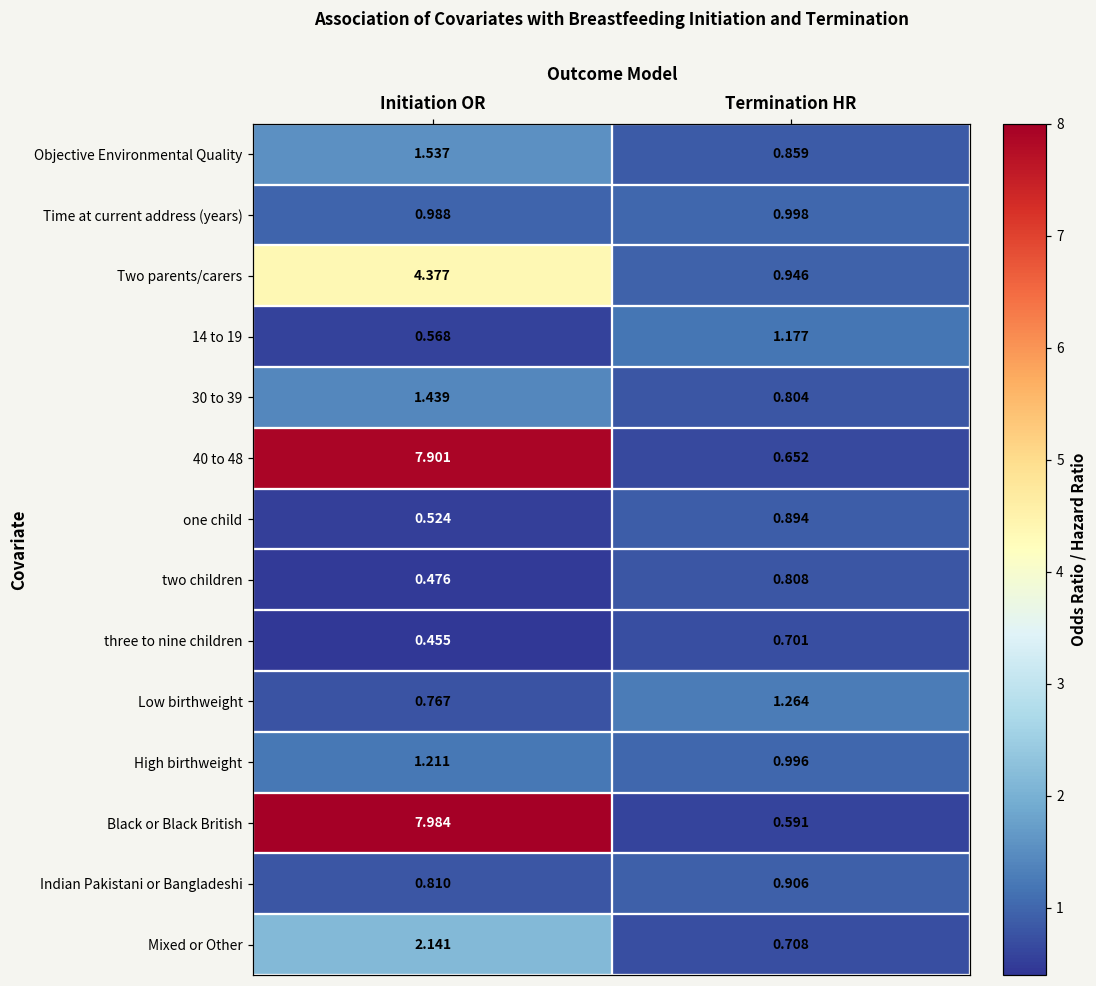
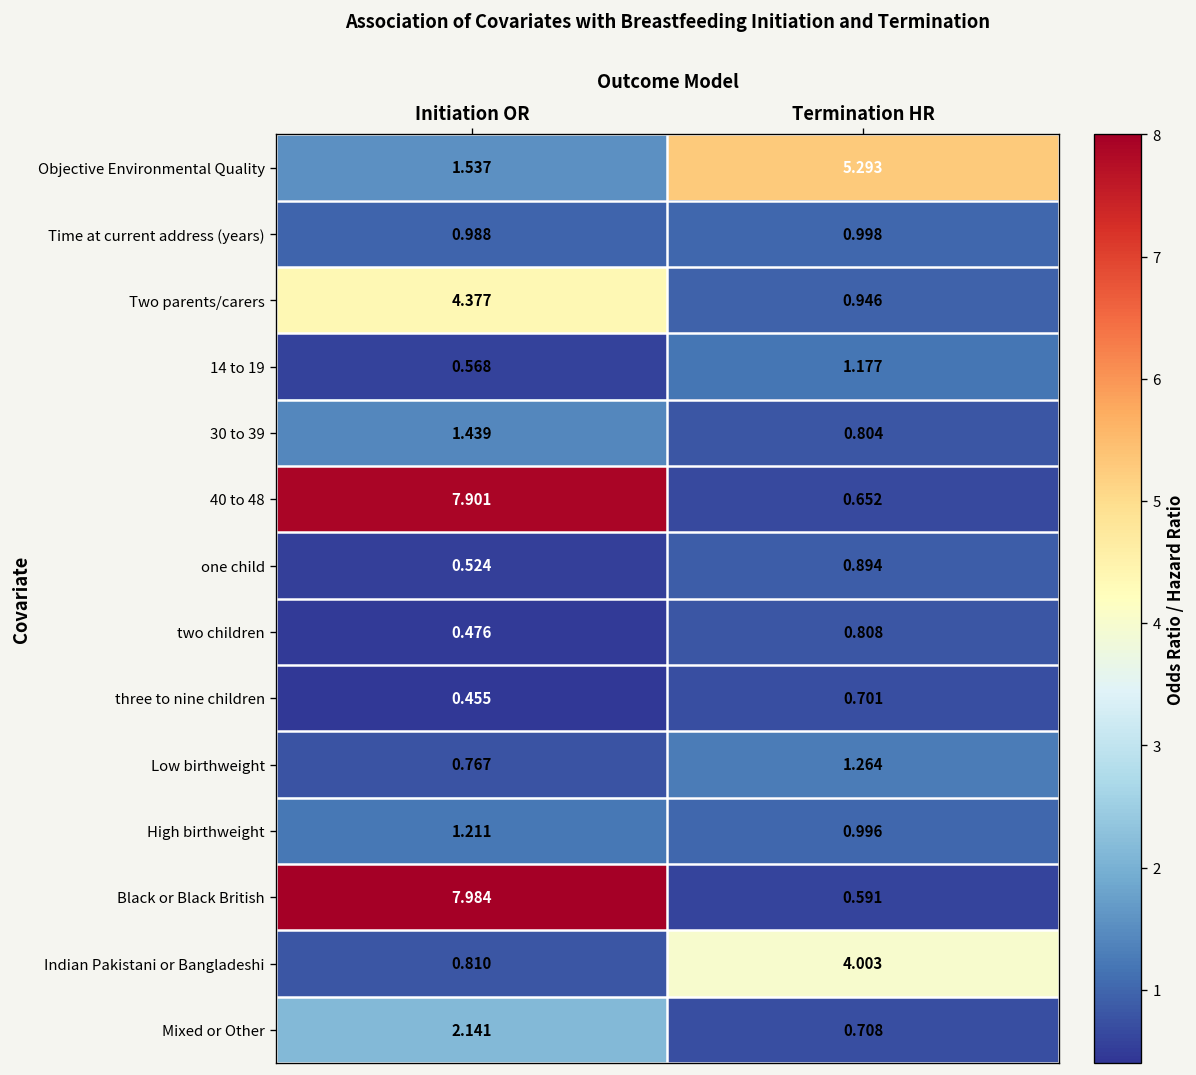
Objective Environmental Quality, Termination HR: 0.859 -> 5.293
Indian Pakistani or Bangladeshi, Termination HR: 0.906 -> 4.003
